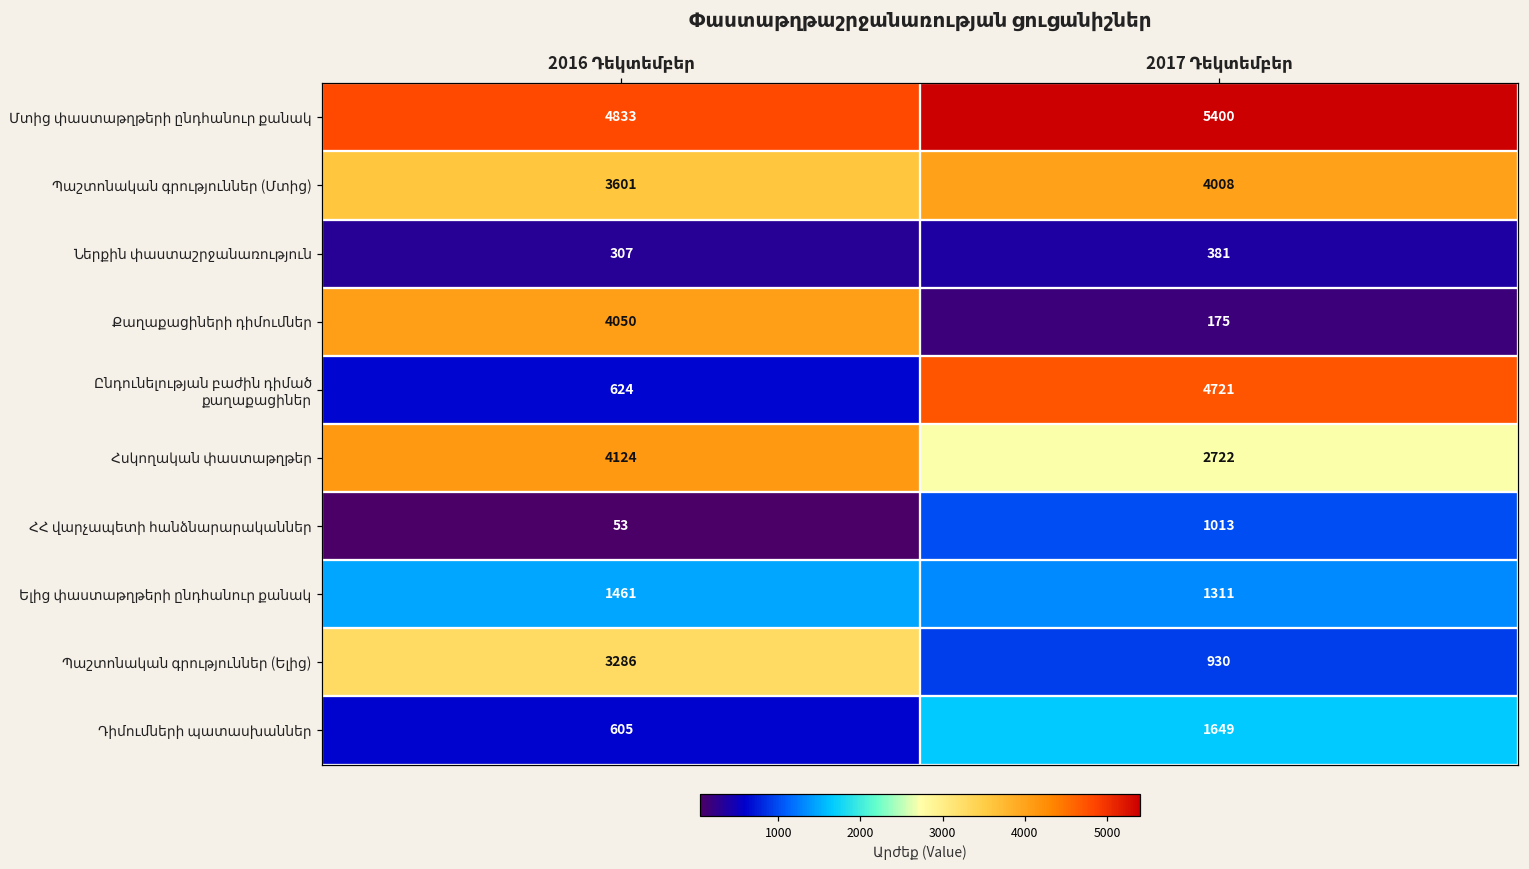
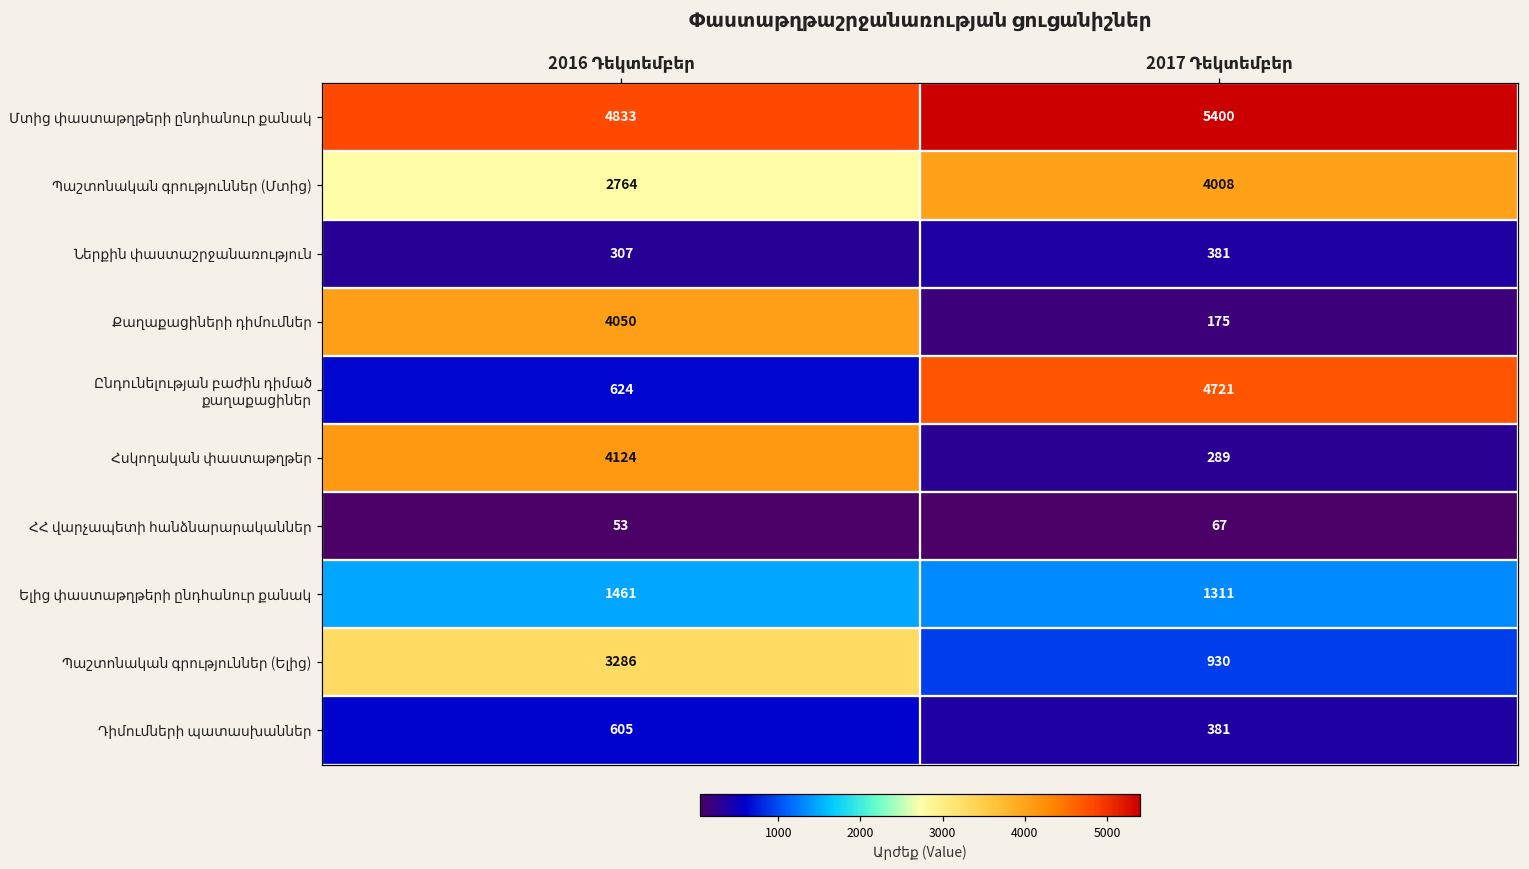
Պաշտոնական գրություններ (Մտից), 2016 Դեկտեմբեր: 3601 -> 2764
Հսկողական փաստաթղթեր, 2017 Դեկտեմբեր: 2722 -> 289
ՀՀ վարչապետի հանձնարարականներ, 2017 Դեկտեմբեր: 1013 -> 67
Դիմումների պատասխաններ, 2017 Դեկտեմբեր: 1649 -> 381
